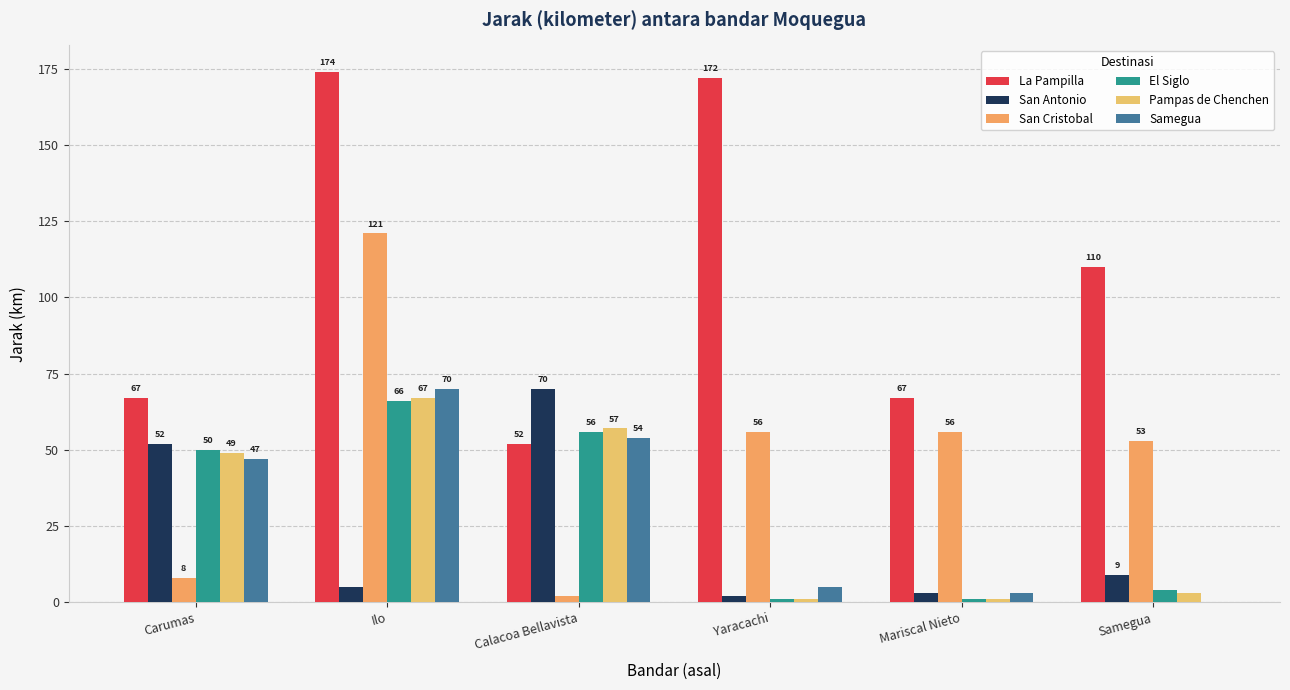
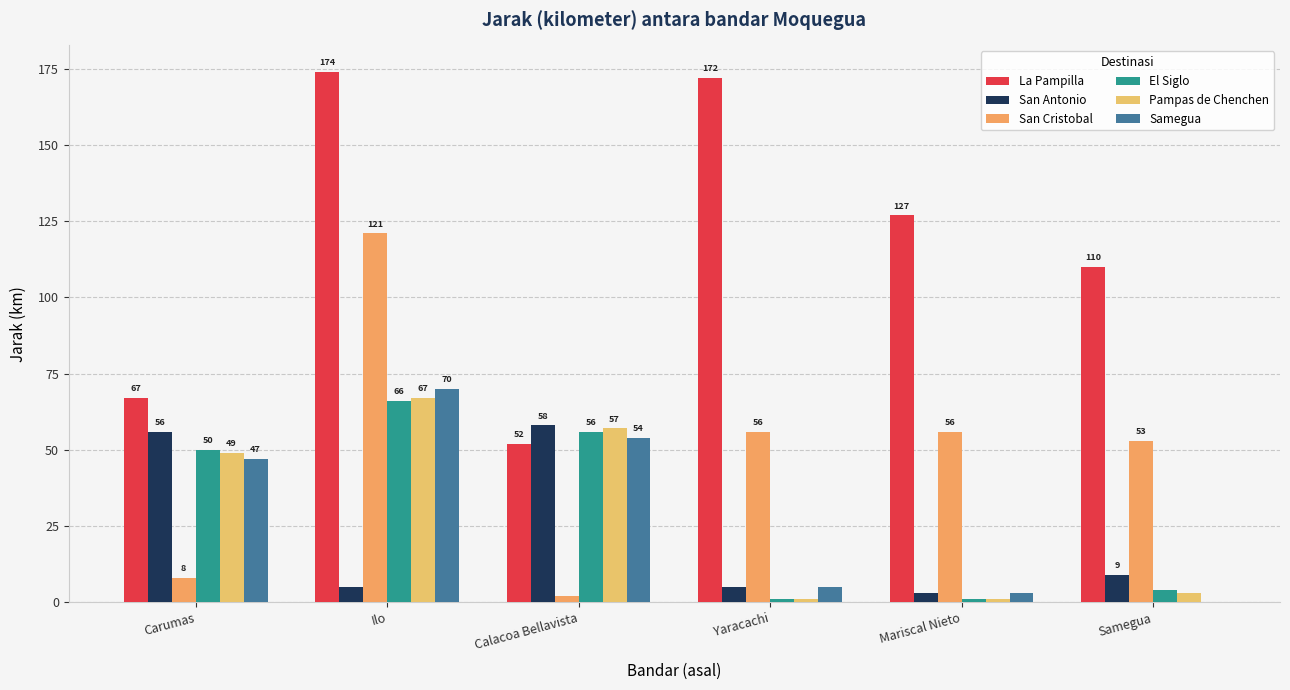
San Antonio, Carumas: 52 -> 56
San Antonio, Calacoa Bellavista: 70 -> 58
San Antonio, Yaracachi: 2 -> 5
La Pampilla, Mariscal Nieto: 67 -> 127
